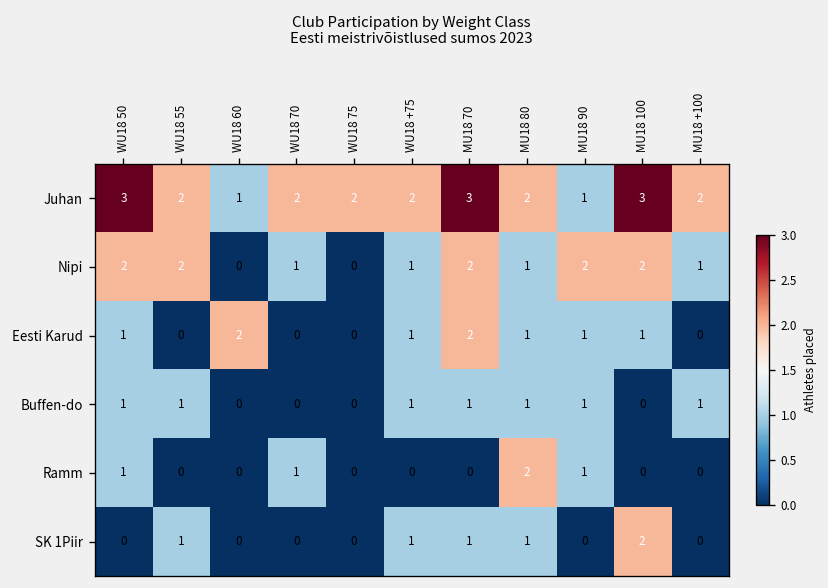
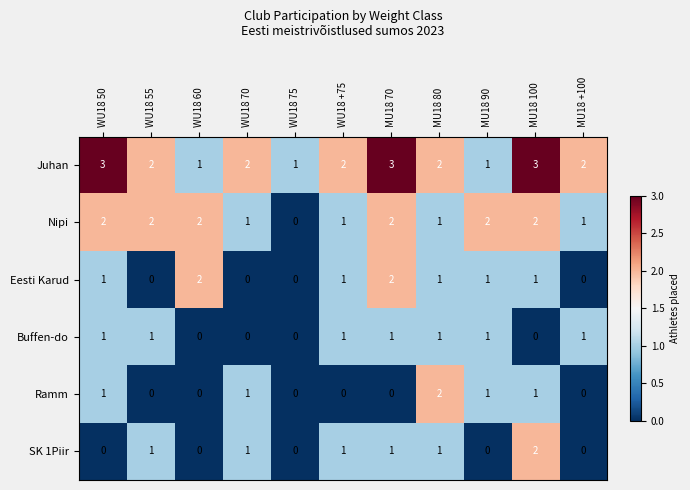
Juhan, WU18 75: 2 -> 1
Nipi, WU18 60: 0 -> 2
Ramm, MU18 100: 0 -> 1
SK 1Piir, WU18 70: 0 -> 1
